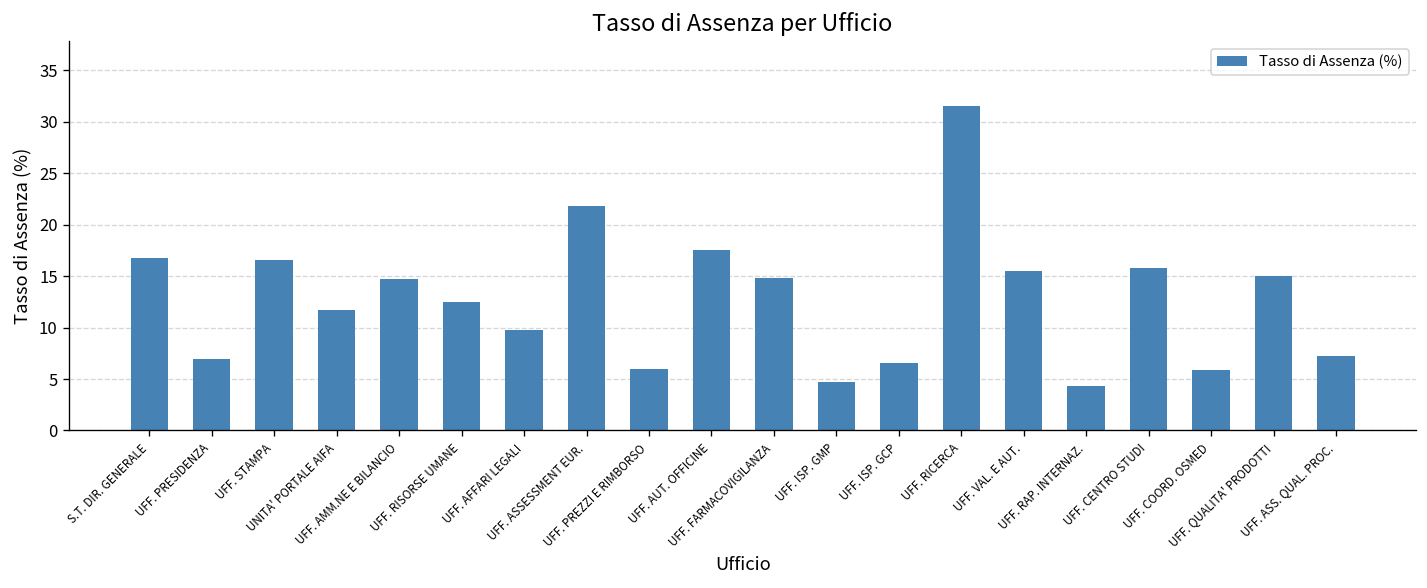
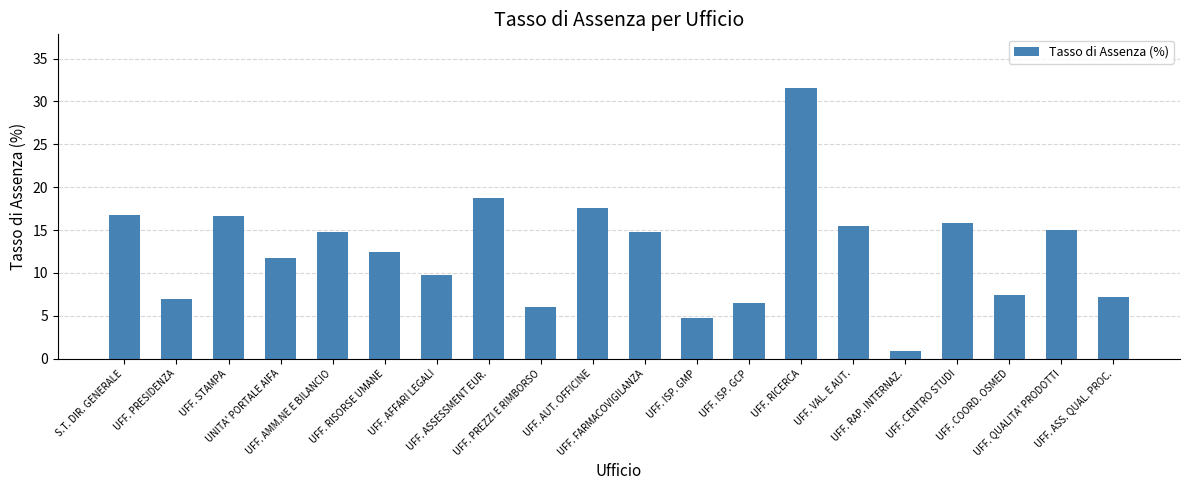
UFF. ASSESSMENT EUR.: 22 -> 19
UFF. RAP. INTERNAZ.: 4 -> 1
UFF. COORD. OSMED: 6 -> 7
